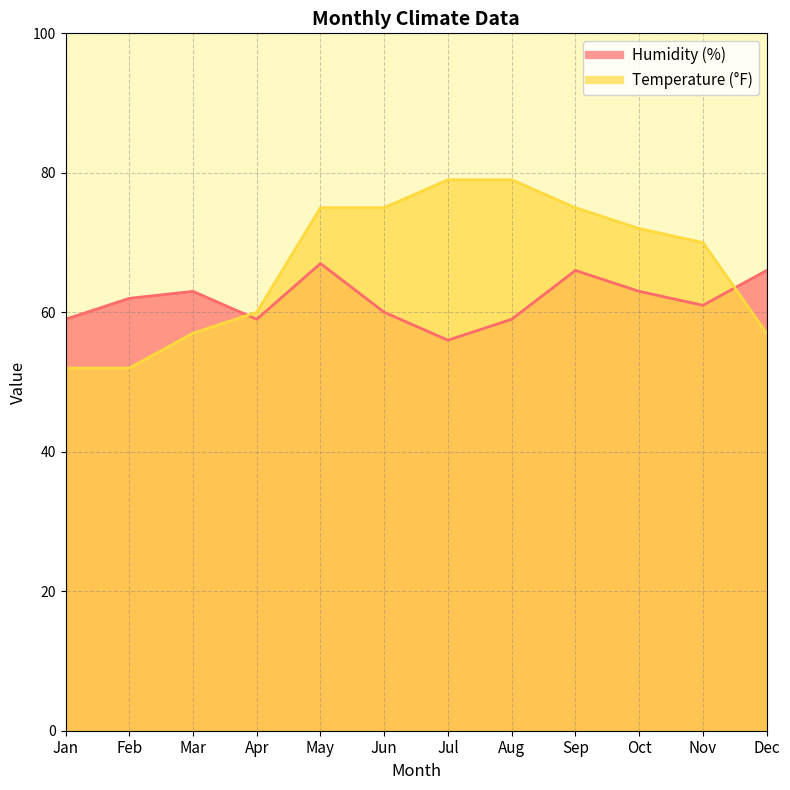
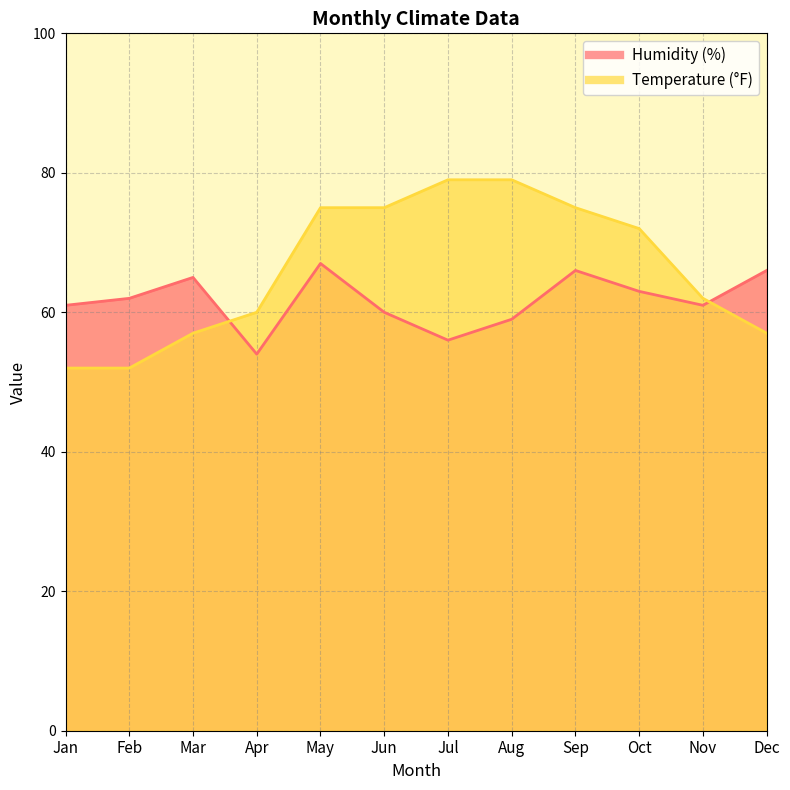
Humidity (%), Jan: 59 -> 61
Humidity (%), Mar: 63 -> 65
Humidity (%), Apr: 59 -> 54
Temperature (°F), Nov: 70 -> 62
